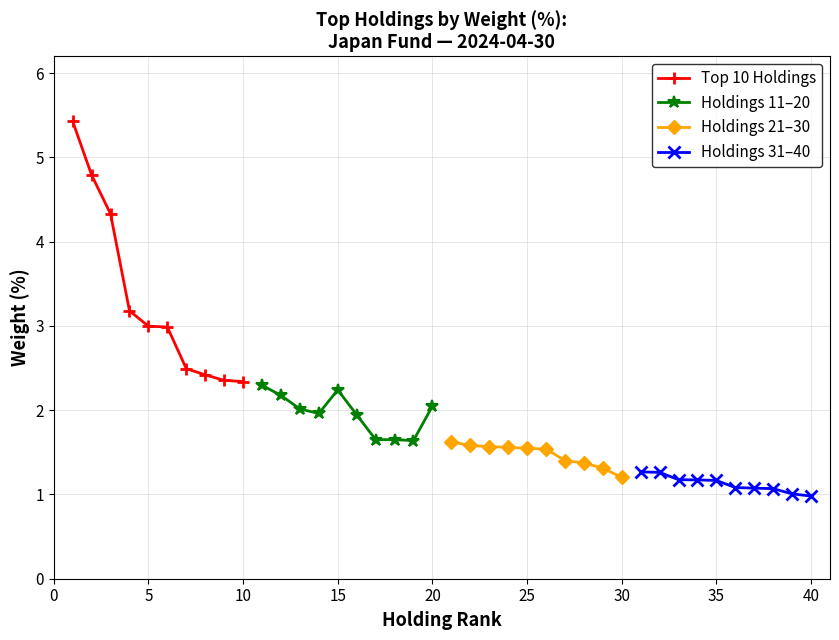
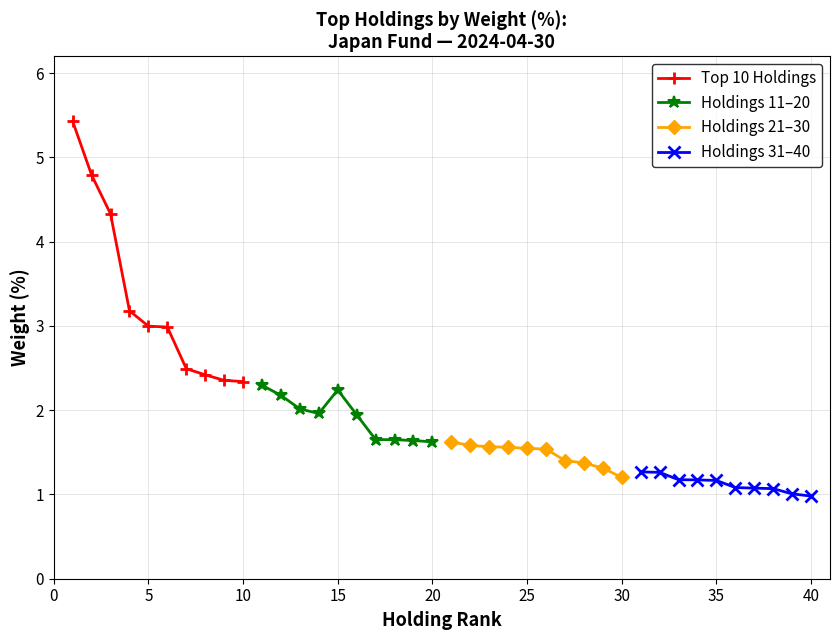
Holdings 11–20, 20: 2.0 -> 1.6
